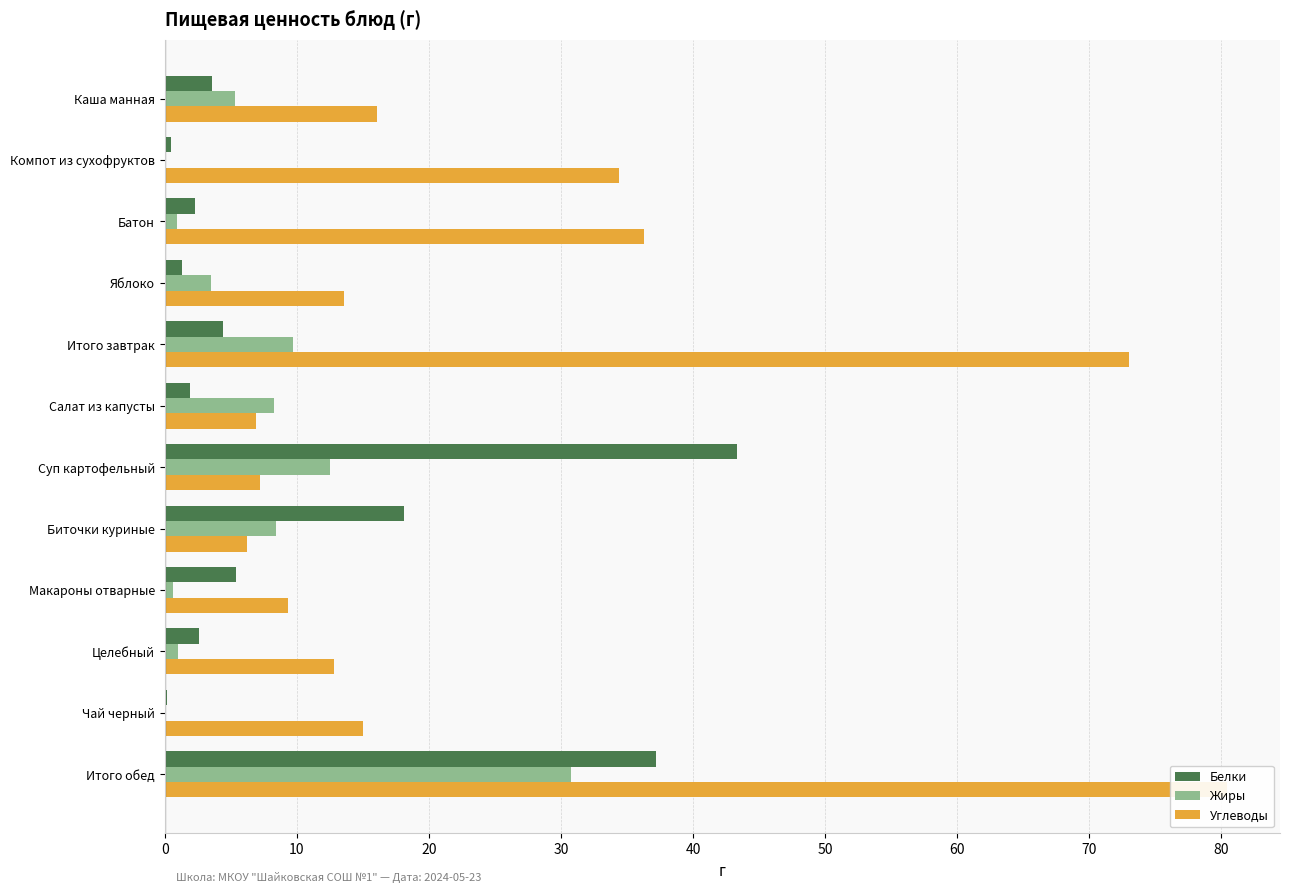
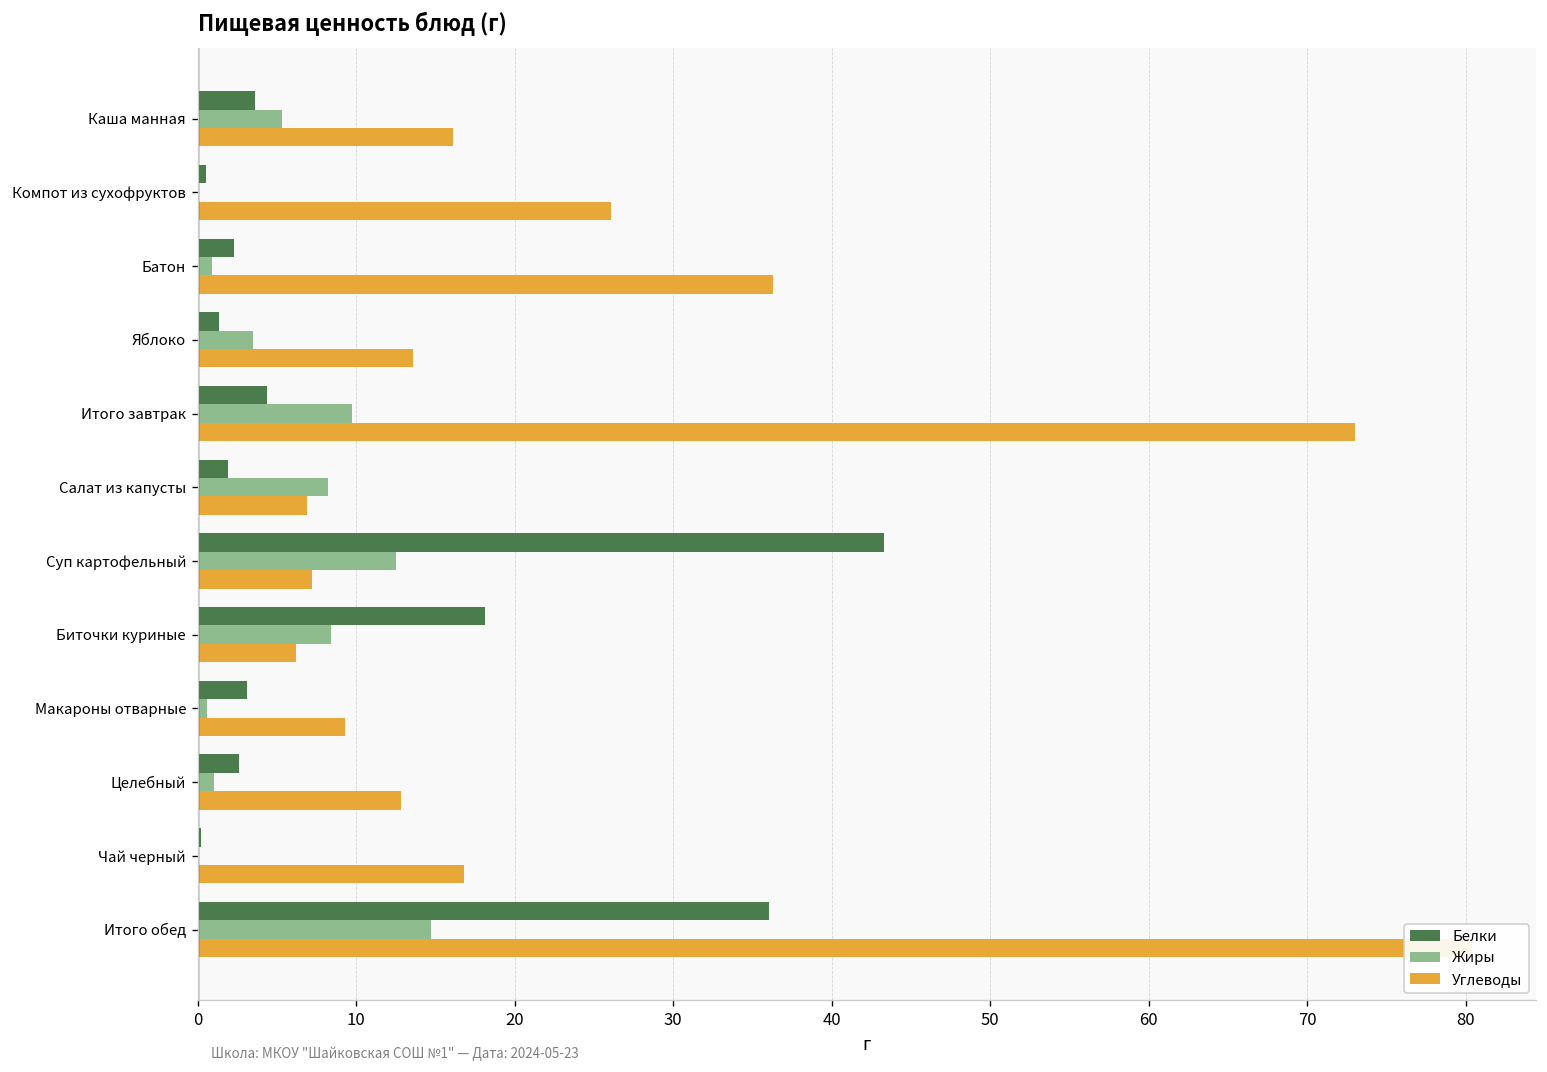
Углеводы, Компот из сухофруктов: 34.4 -> 26.1
Белки, Макароны отварные: 5.4 -> 3.1
Углеводы, Чай черный: 15.0 -> 16.8
Белки, Итого обед: 37.2 -> 36.1
Жиры, Итого обед: 30.8 -> 14.7
